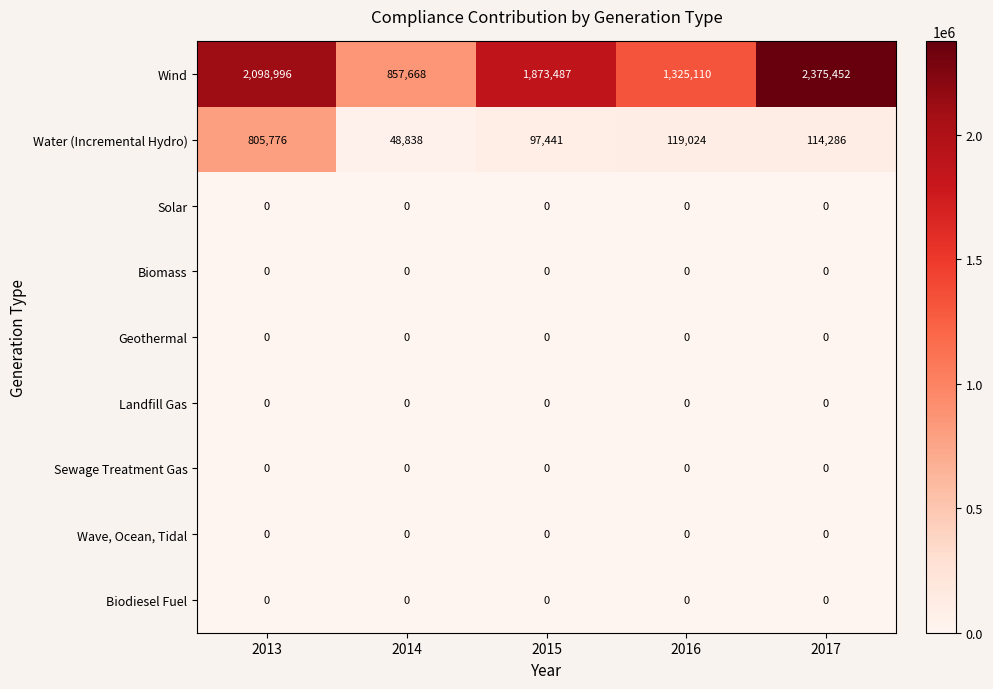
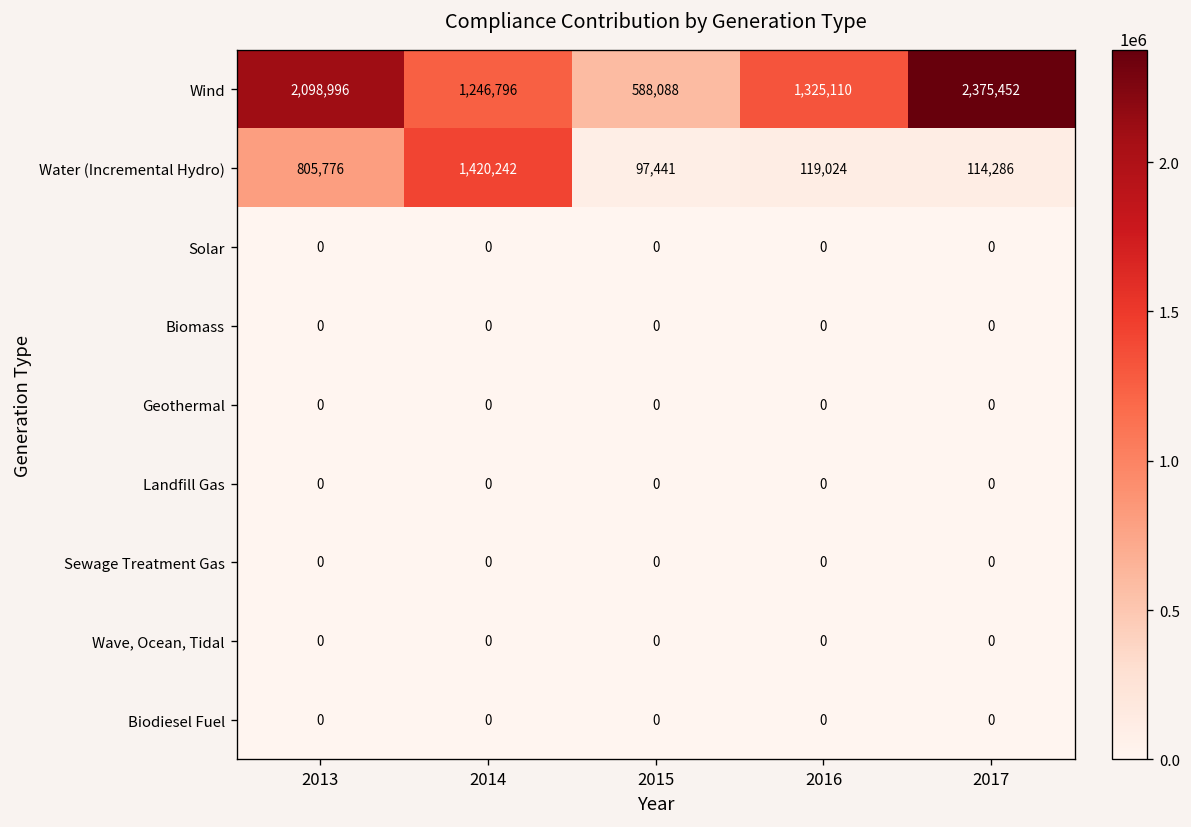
Wind, 2014: 857,668 -> 1,246,796
Wind, 2015: 1,873,487 -> 588,088
Water (Incremental Hydro), 2014: 48,838 -> 1,420,242
